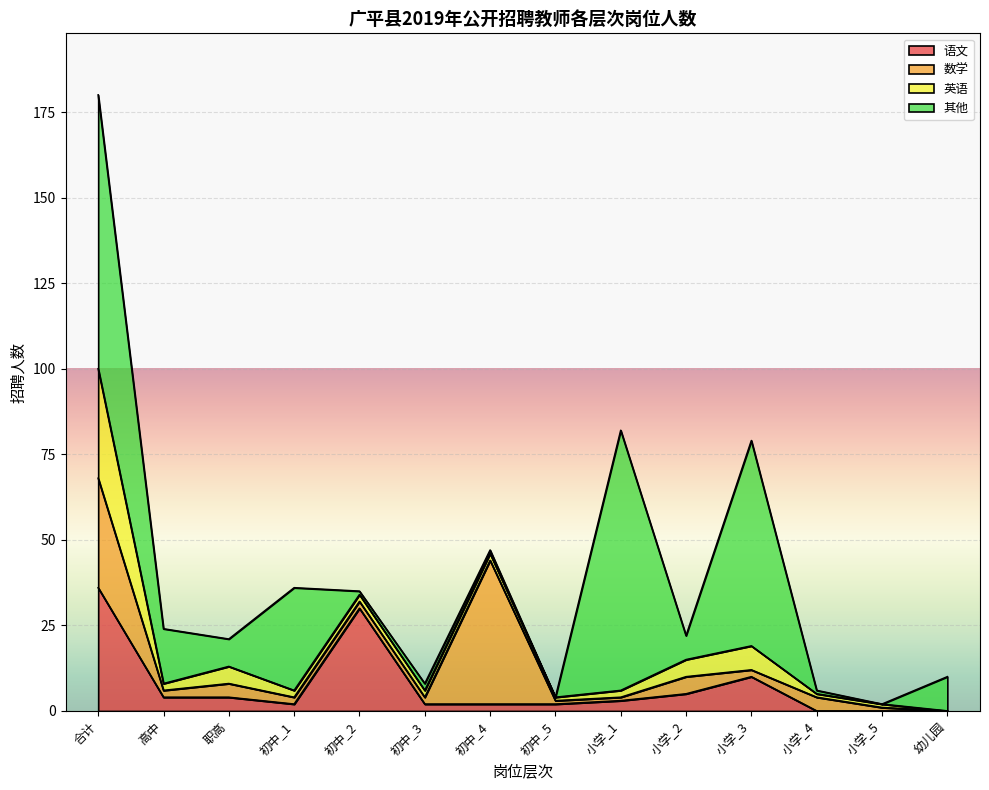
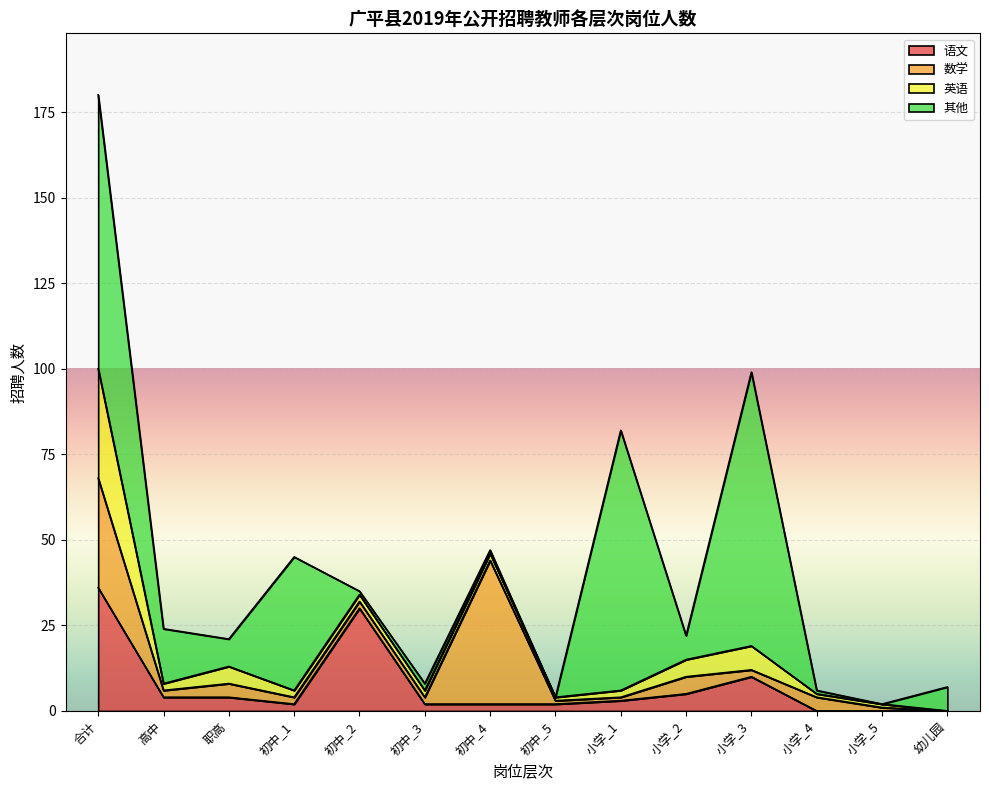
其他, 初中_1: 30 -> 39
其他, 小学_3: 60 -> 80
其他, 幼儿园: 10 -> 7
